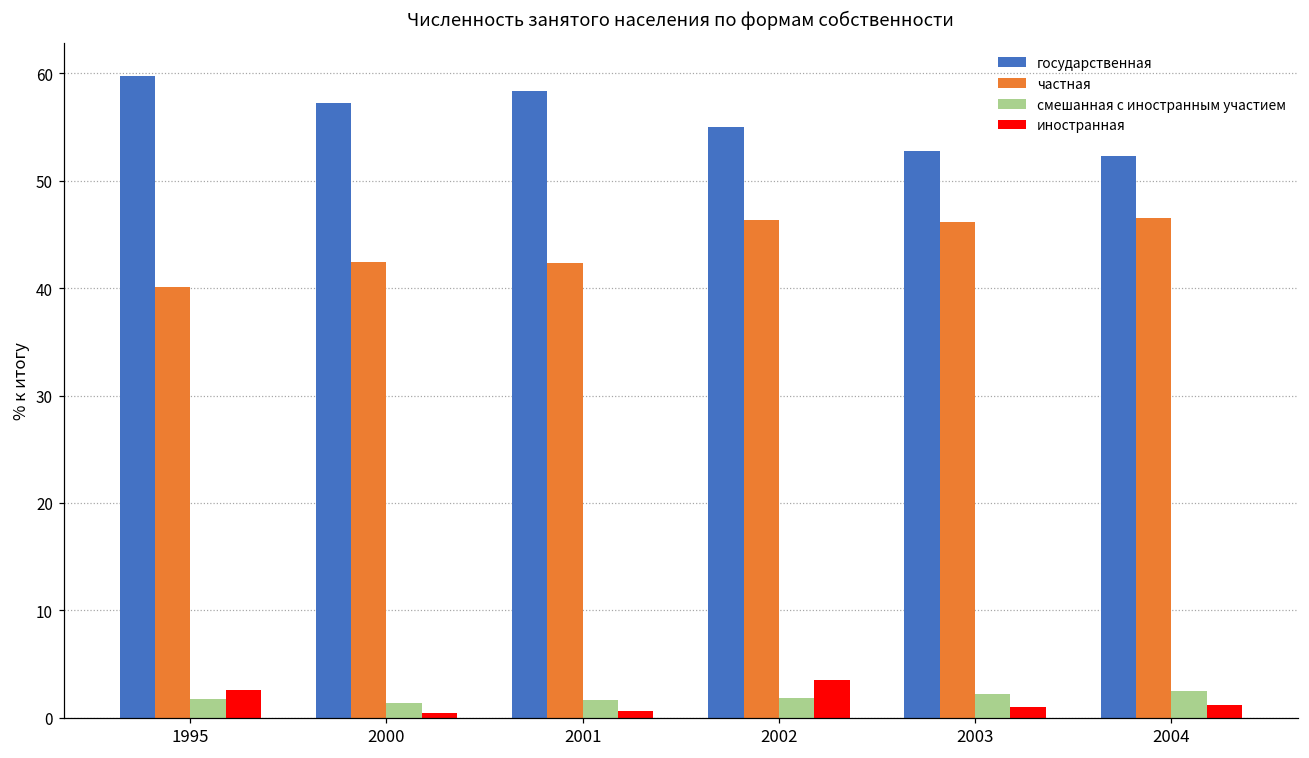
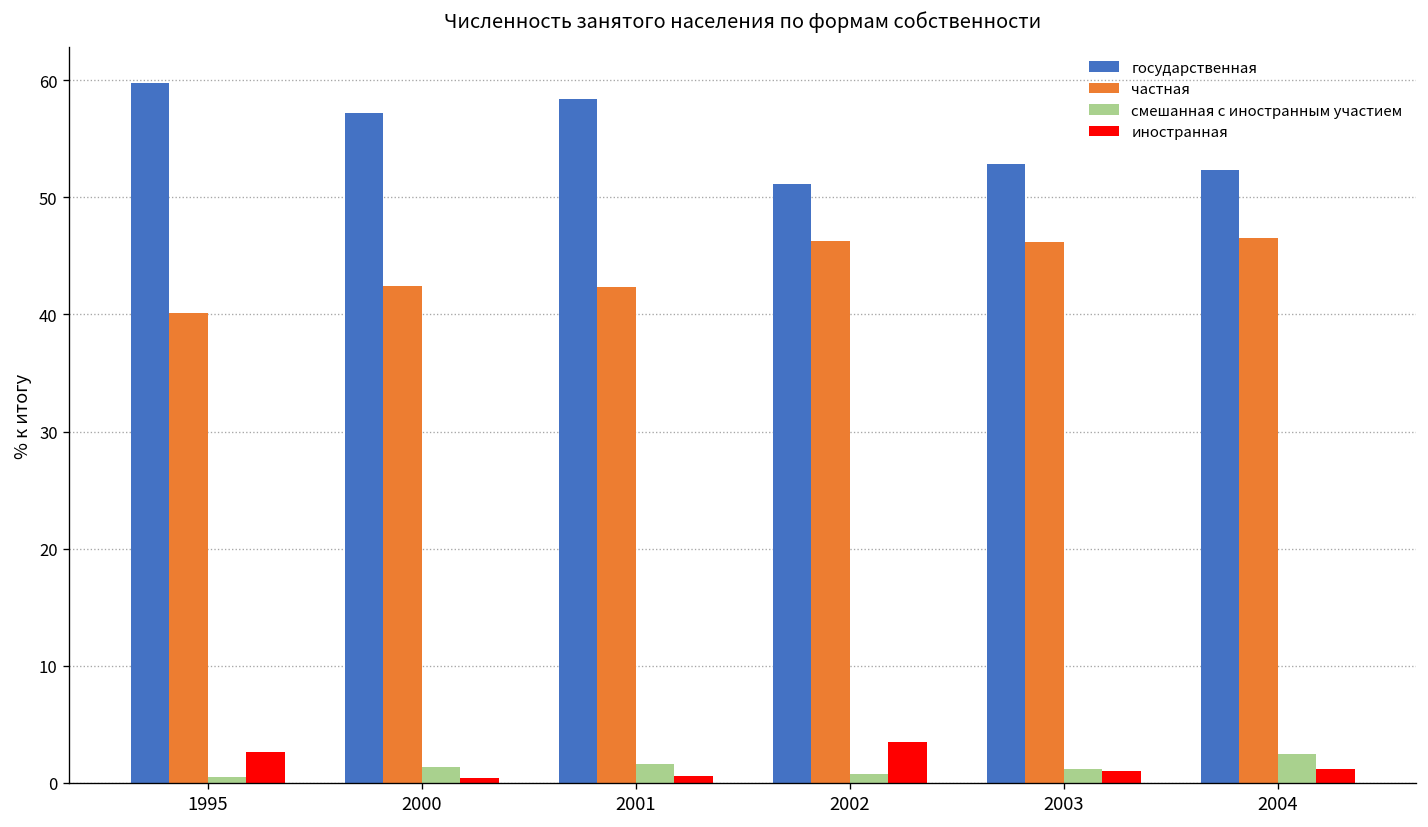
смешанная с иностранным участием, 1995: 2 -> 1
государственная, 2002: 55 -> 51
смешанная с иностранным участием, 2002: 2 -> 1
смешанная с иностранным участием, 2003: 2 -> 1
